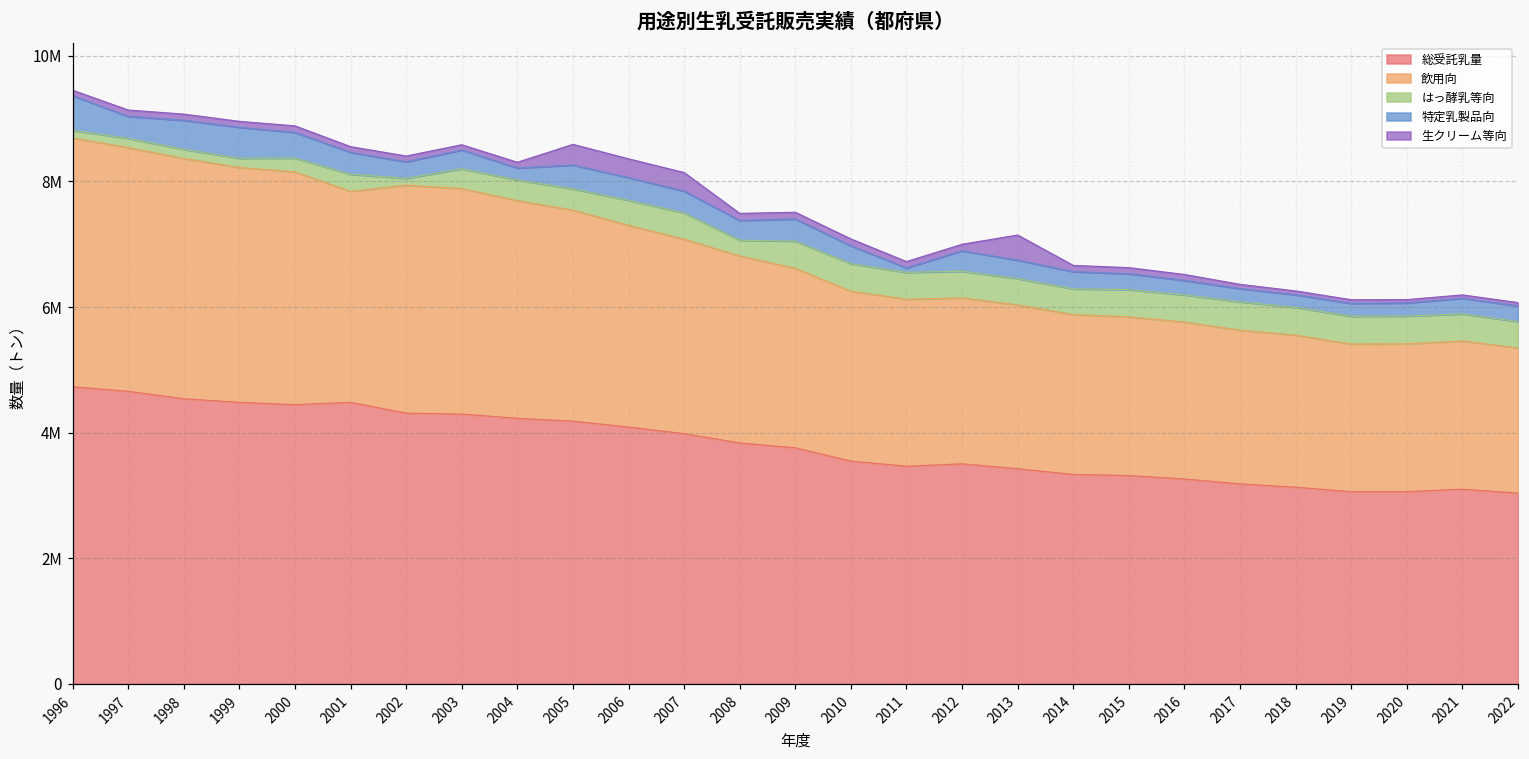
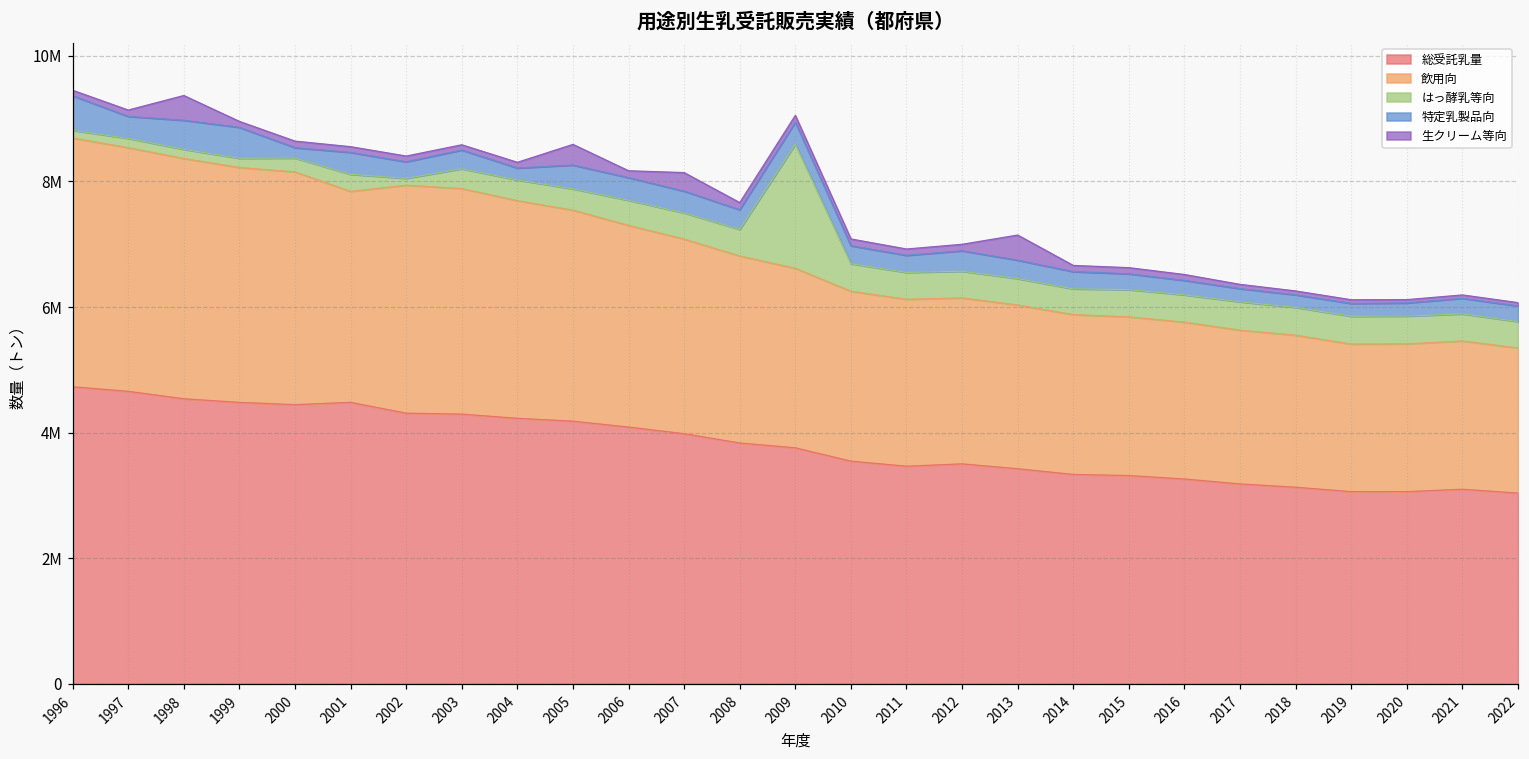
生クリーム等向, 1998: 100000 -> 400000
特定乳製品向, 2000: 400000 -> 200000
生クリーム等向, 2006: 300000 -> 100000
はっ酵乳等向, 2008: 300000 -> 400000
はっ酵乳等向, 2009: 400000 -> 2000000
特定乳製品向, 2011: 100000 -> 300000
